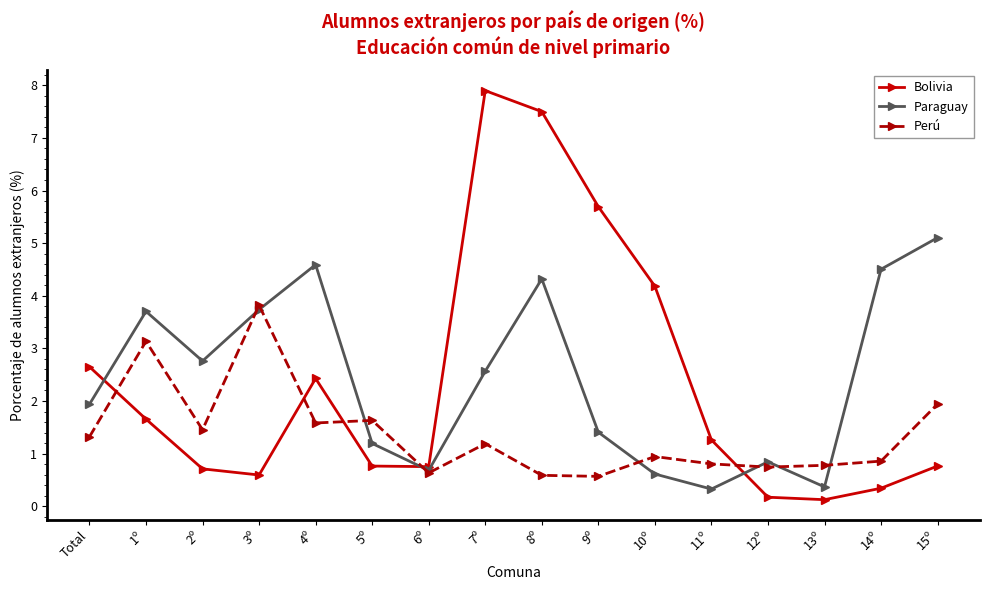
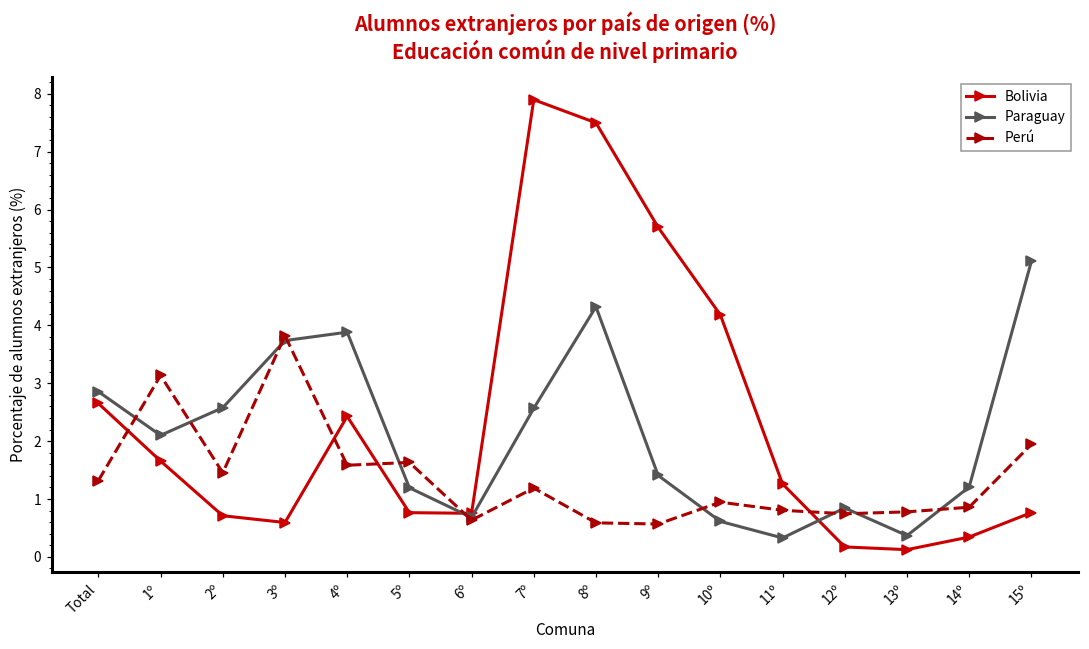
Paraguay, Total: 1.9 -> 2.9
Paraguay, 1º: 3.7 -> 2.1
Paraguay, 2º: 2.8 -> 2.6
Paraguay, 4º: 4.6 -> 3.9
Paraguay, 14º: 4.5 -> 1.2
